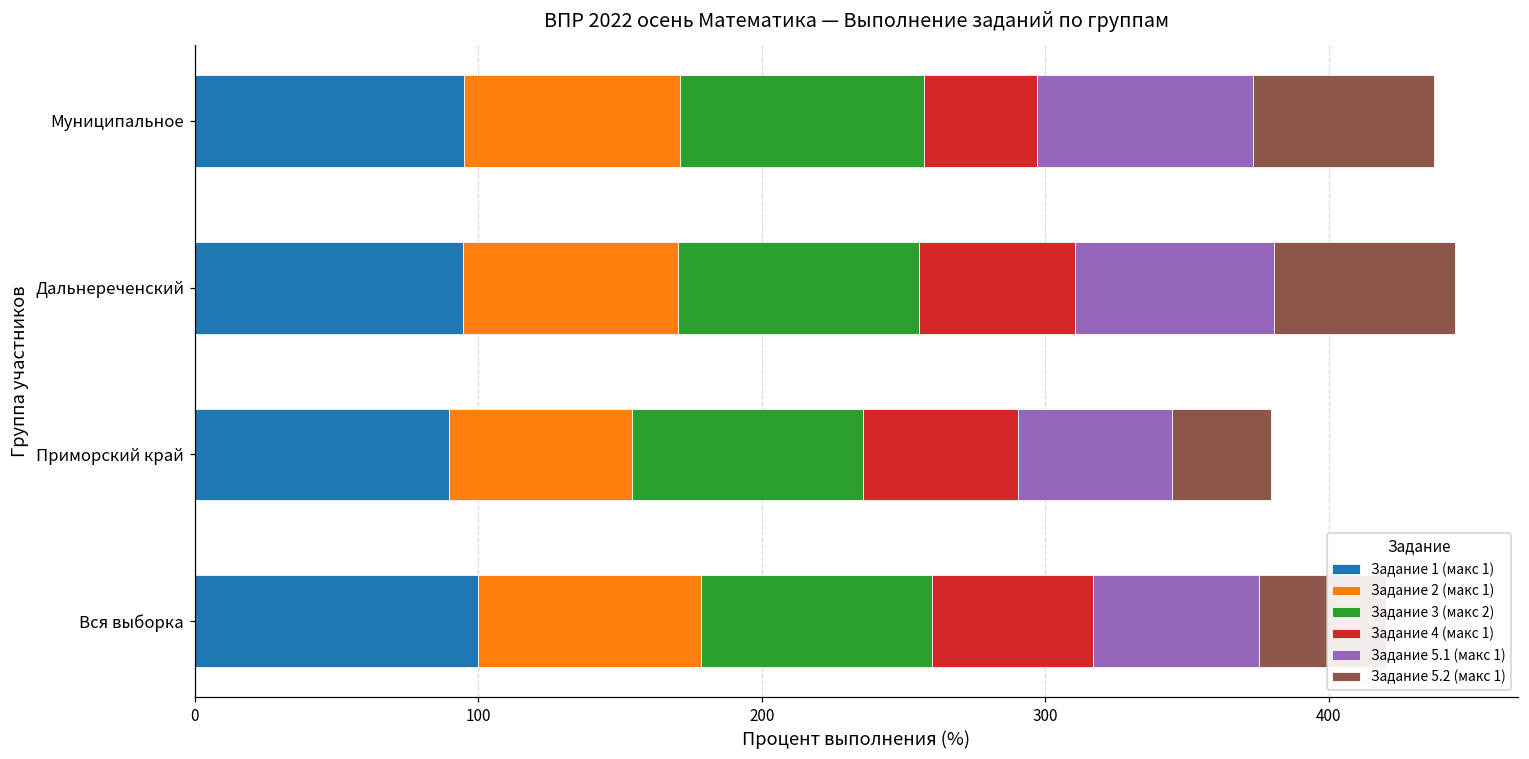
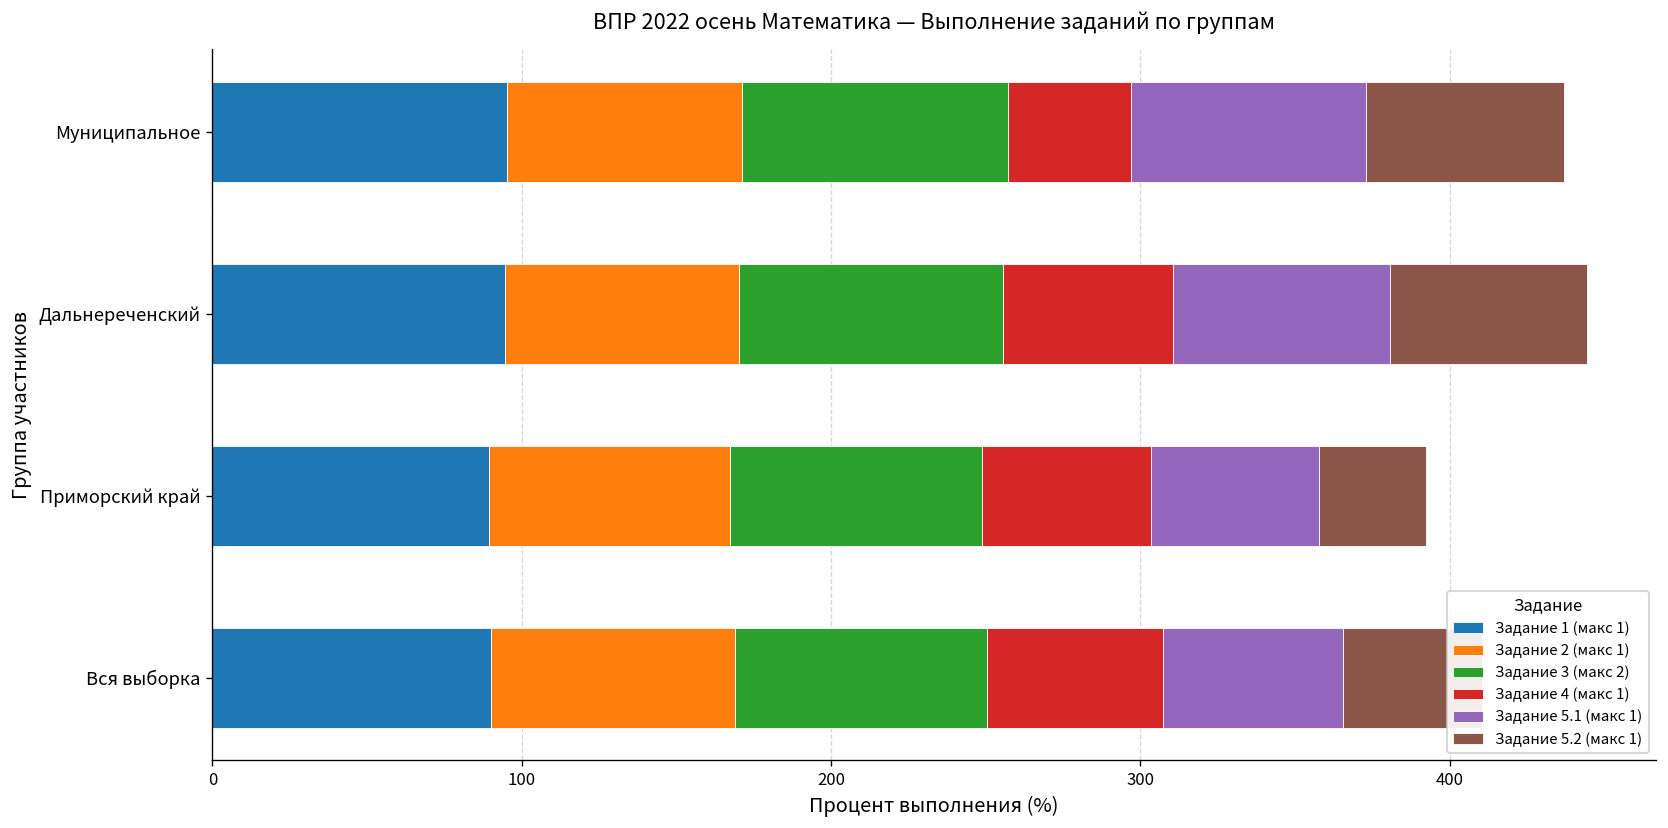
Задание 2 (макс 1), Приморский край: 65 -> 78
Задание 1 (макс 1), Вся выборка: 100 -> 90
